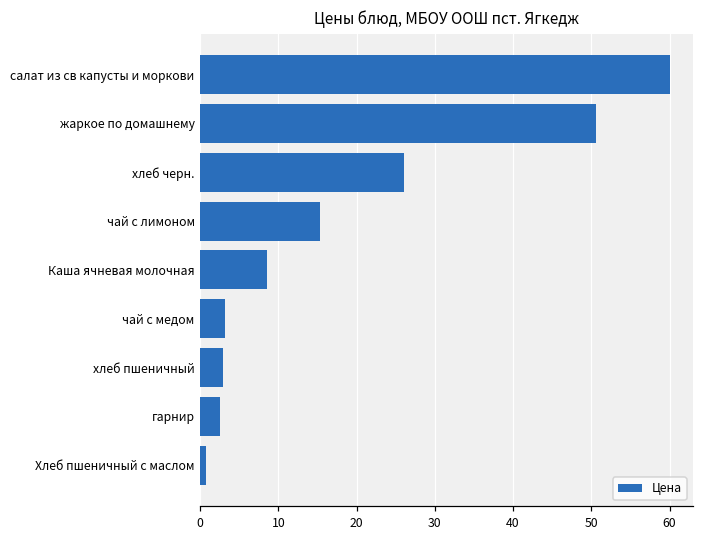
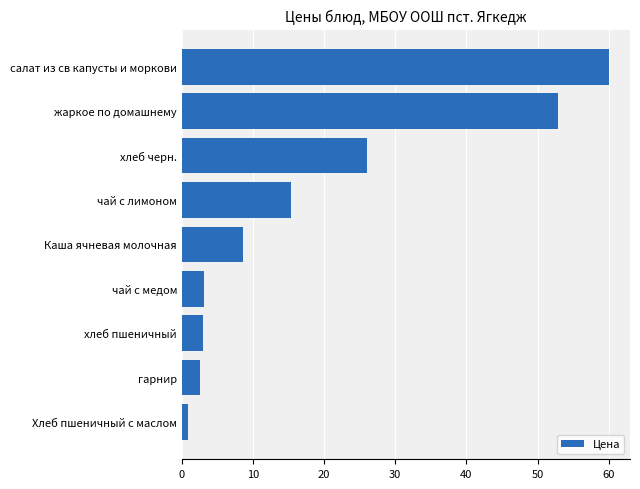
жаркое по домашнему: 51 -> 53
